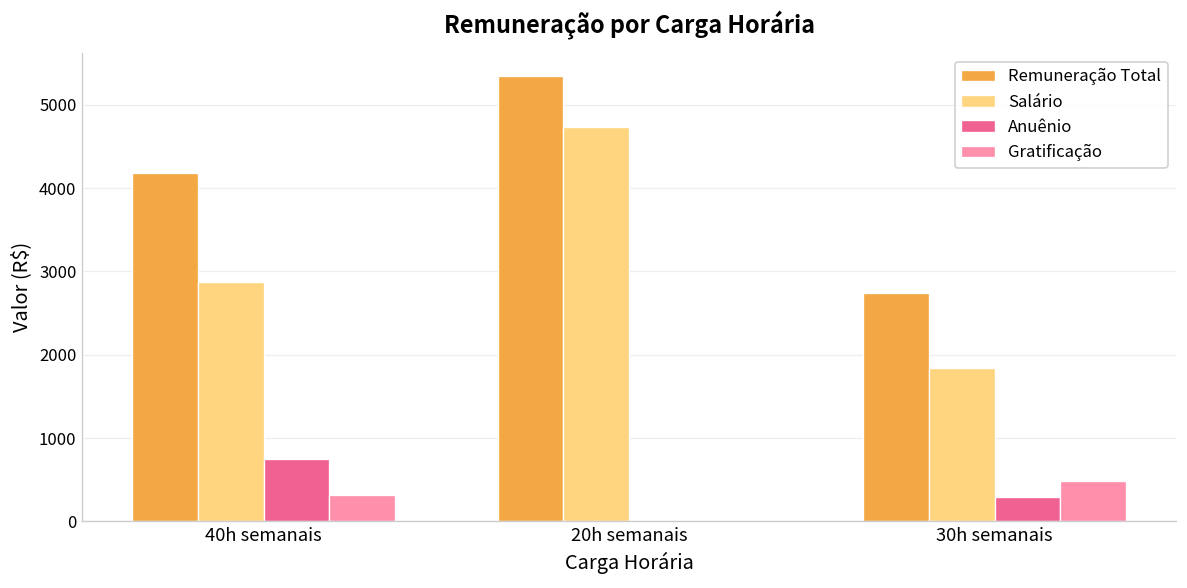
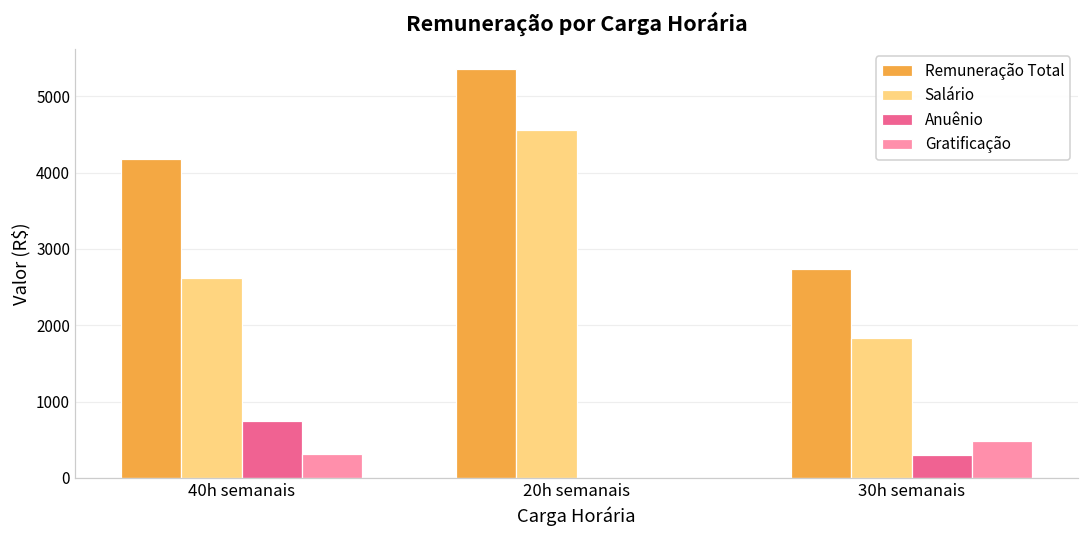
Salário, 40h semanais: 2900 -> 2600
Salário, 20h semanais: 4700 -> 4600
